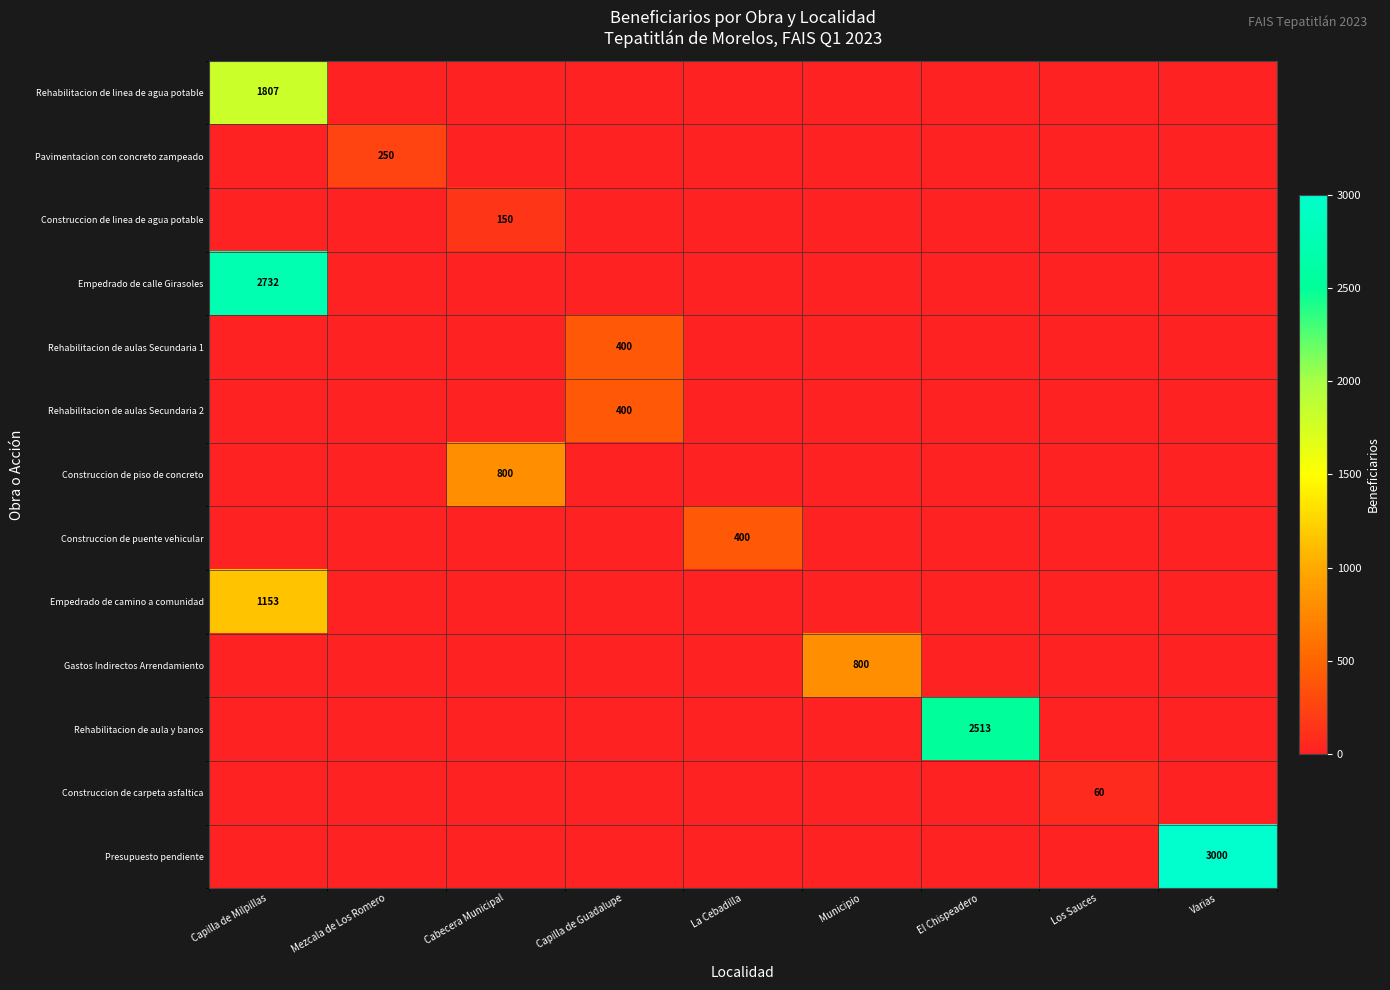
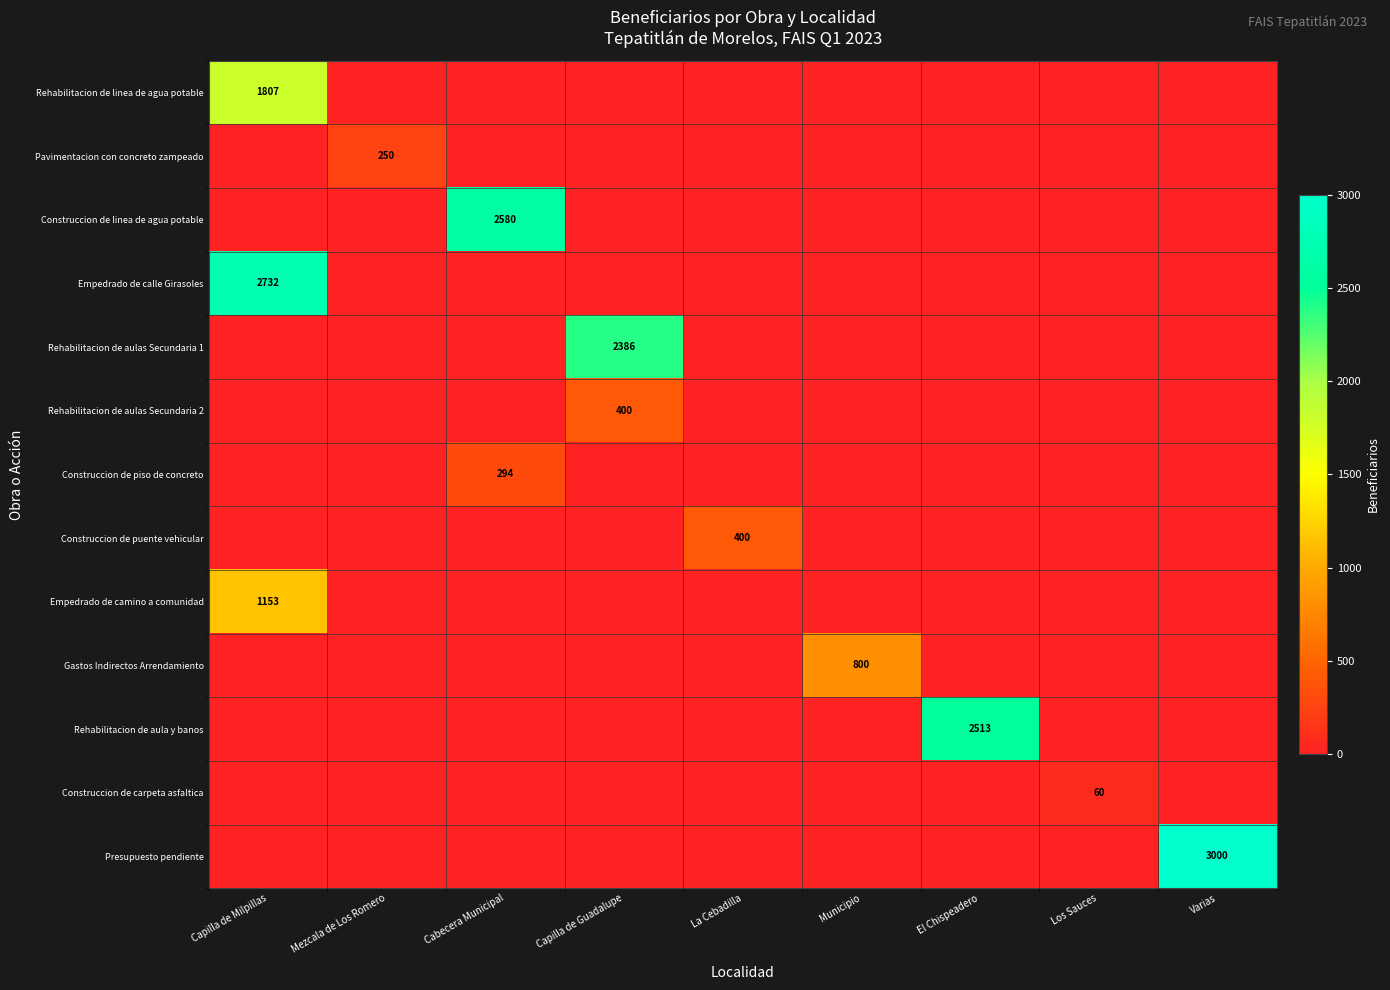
Construccion de linea de agua potable, Cabecera Municipal: 150 -> 2580
Rehabilitacion de aulas Secundaria 1, Capilla de Guadalupe: 400 -> 2386
Construccion de piso de concreto, Cabecera Municipal: 800 -> 294
